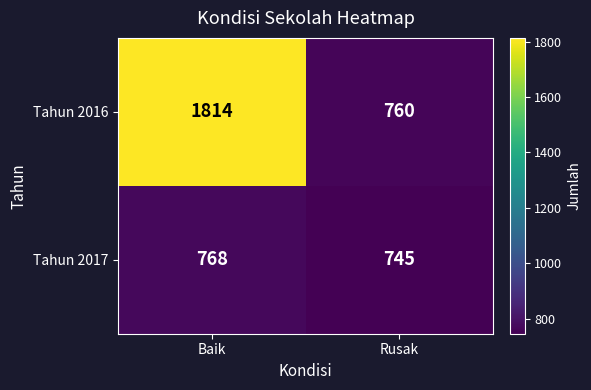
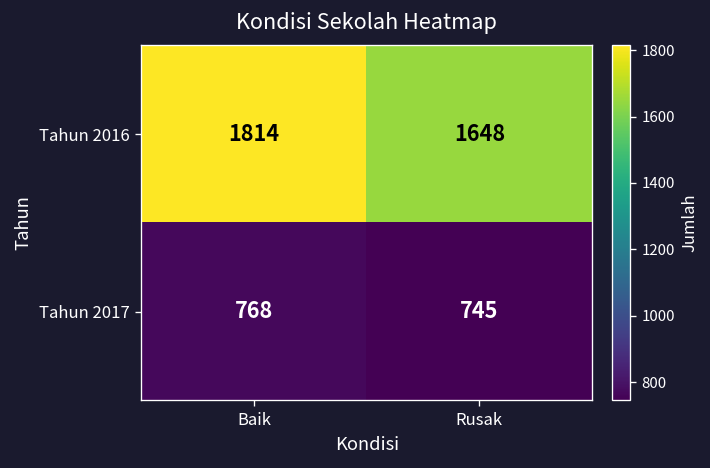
Tahun 2016, Rusak: 760 -> 1648
